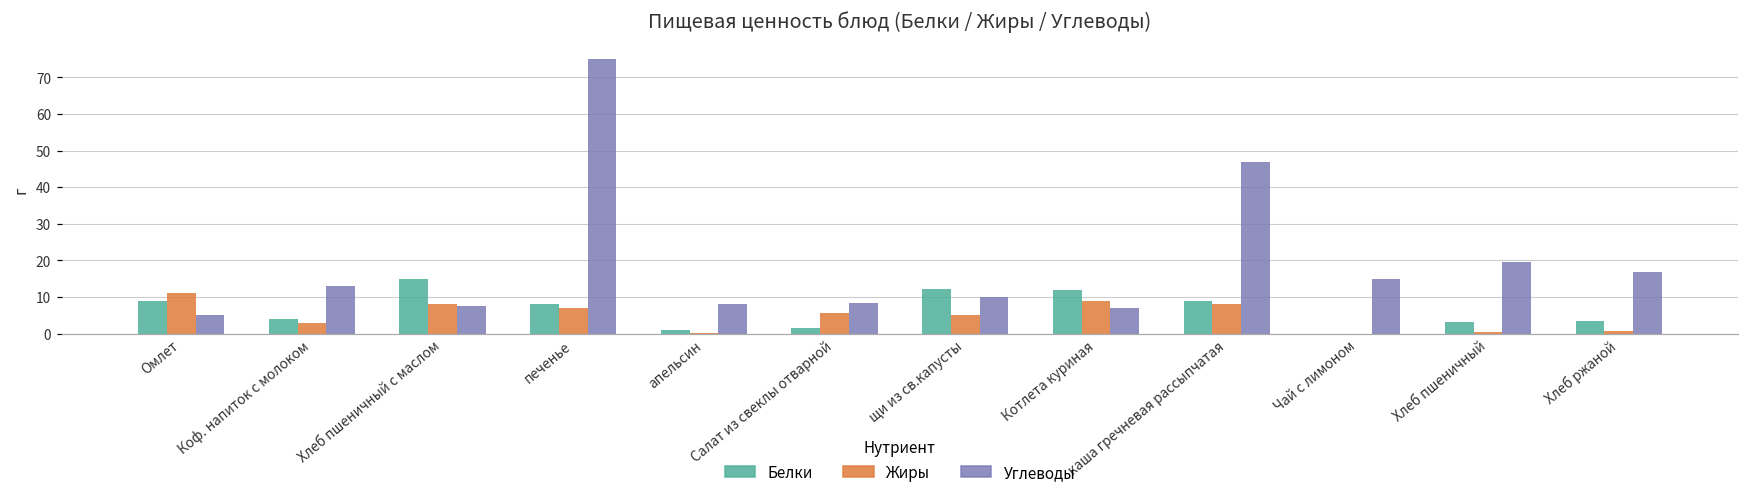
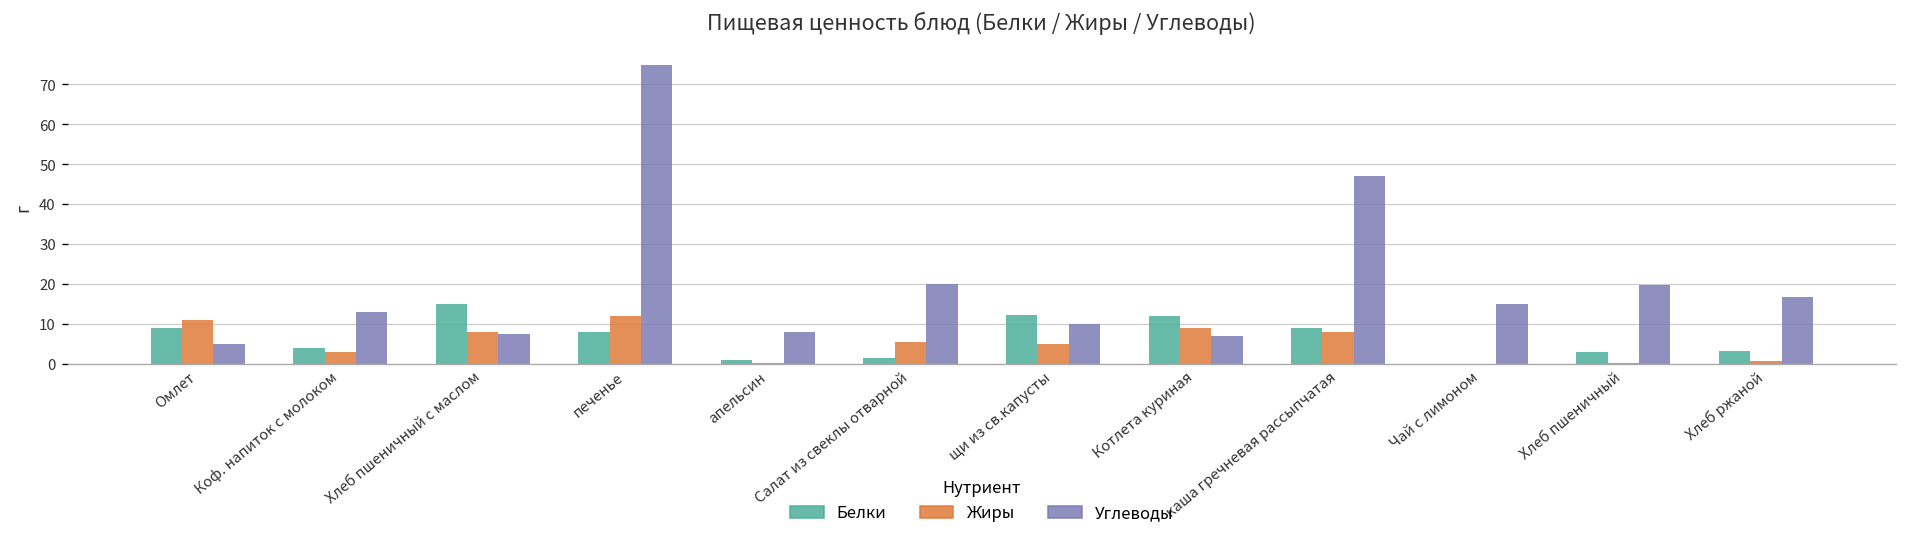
Жиры, печенье: 7 -> 12
Углеводы, Салат из свеклы отварной: 8 -> 20
